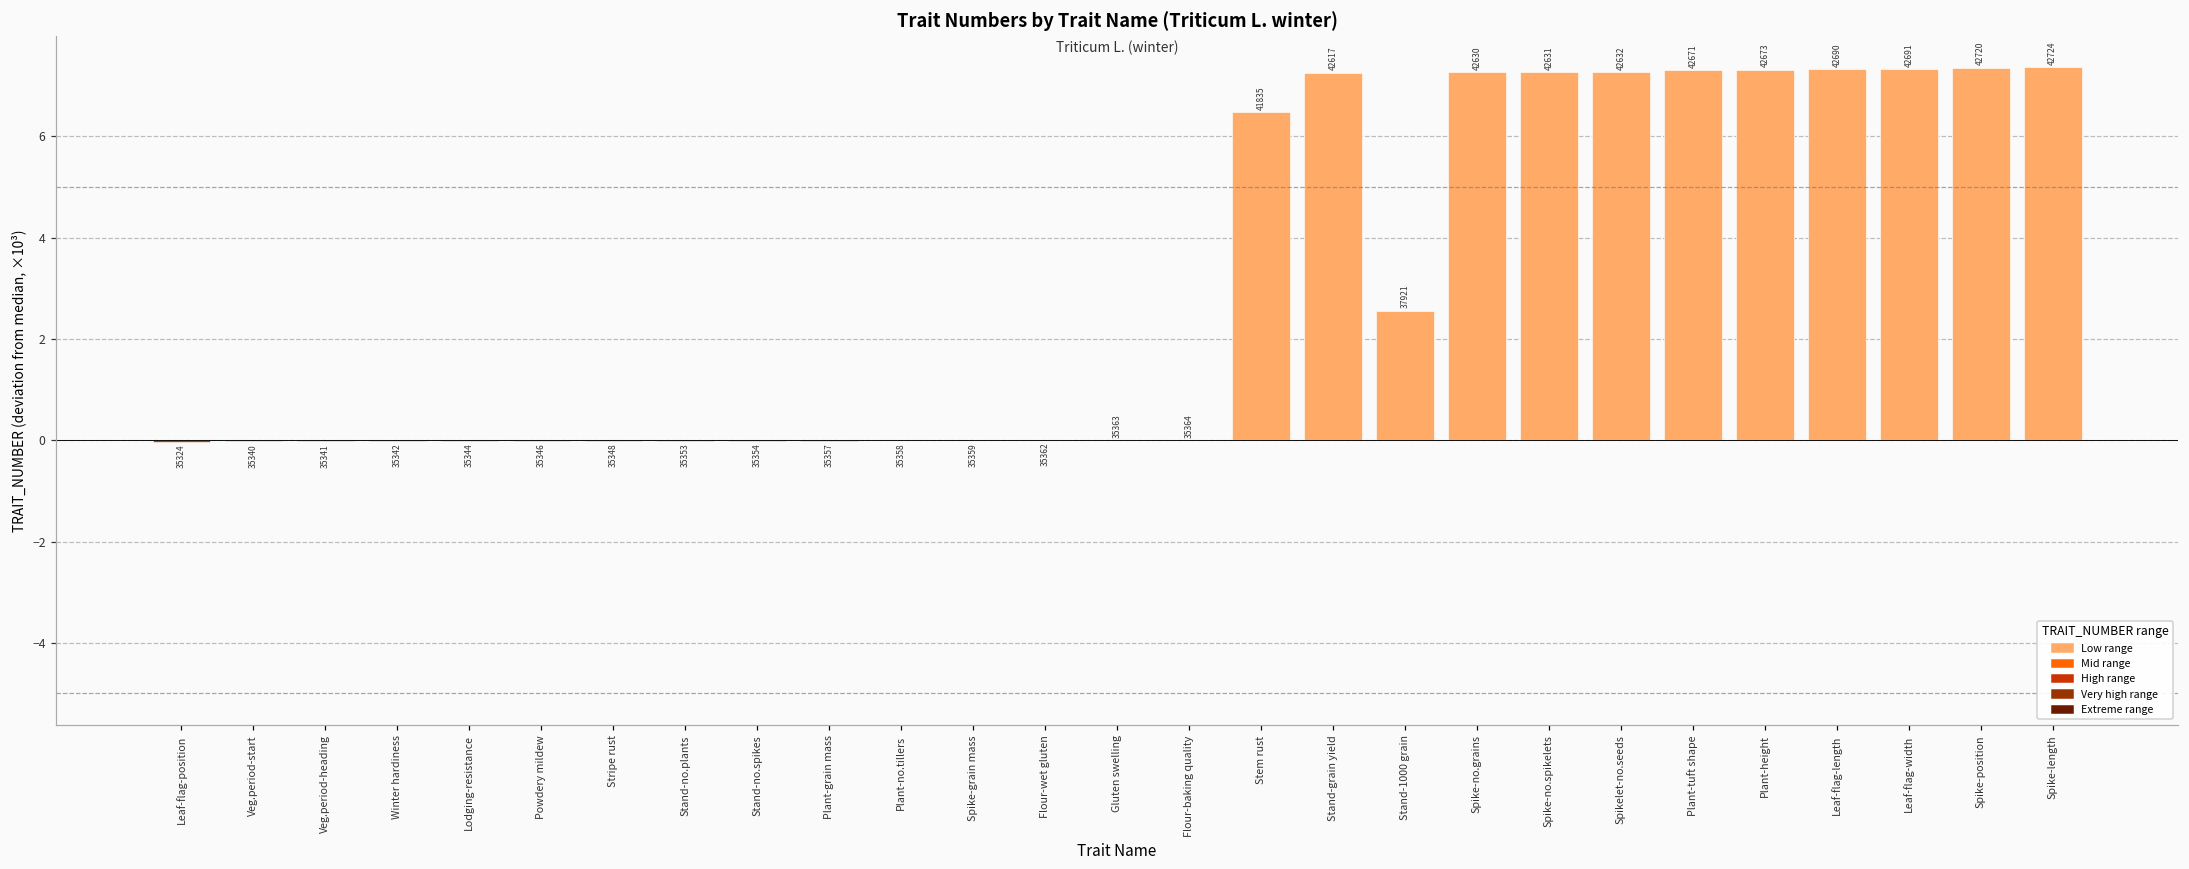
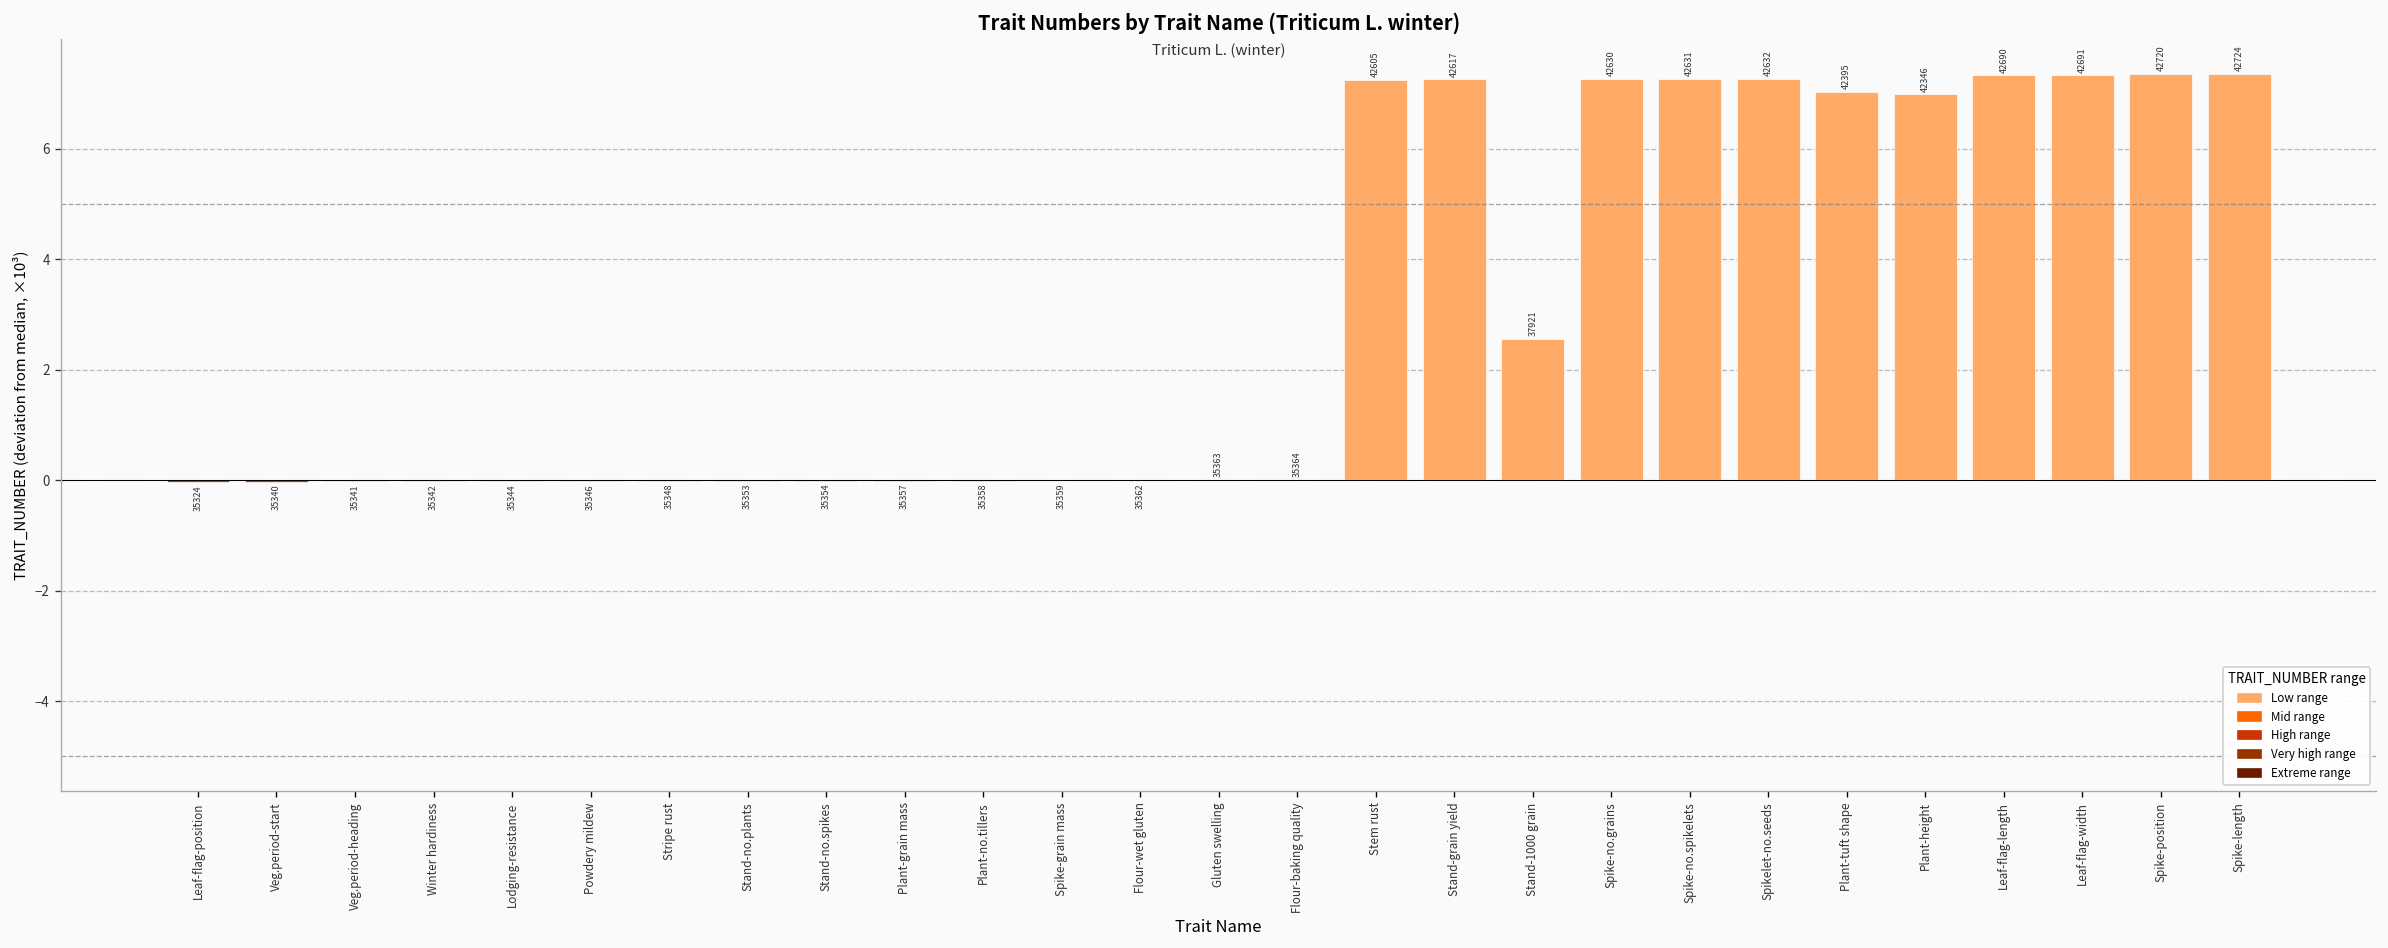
Stem rust: 41835 -> 42605
Plant-tuft shape: 42671 -> 42395
Plant-height: 42673 -> 42346
